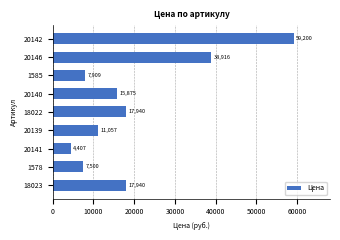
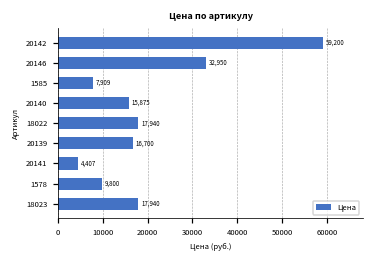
20146: 38,916 -> 32,950
20139: 11,057 -> 16,700
1578: 7,500 -> 9,800
